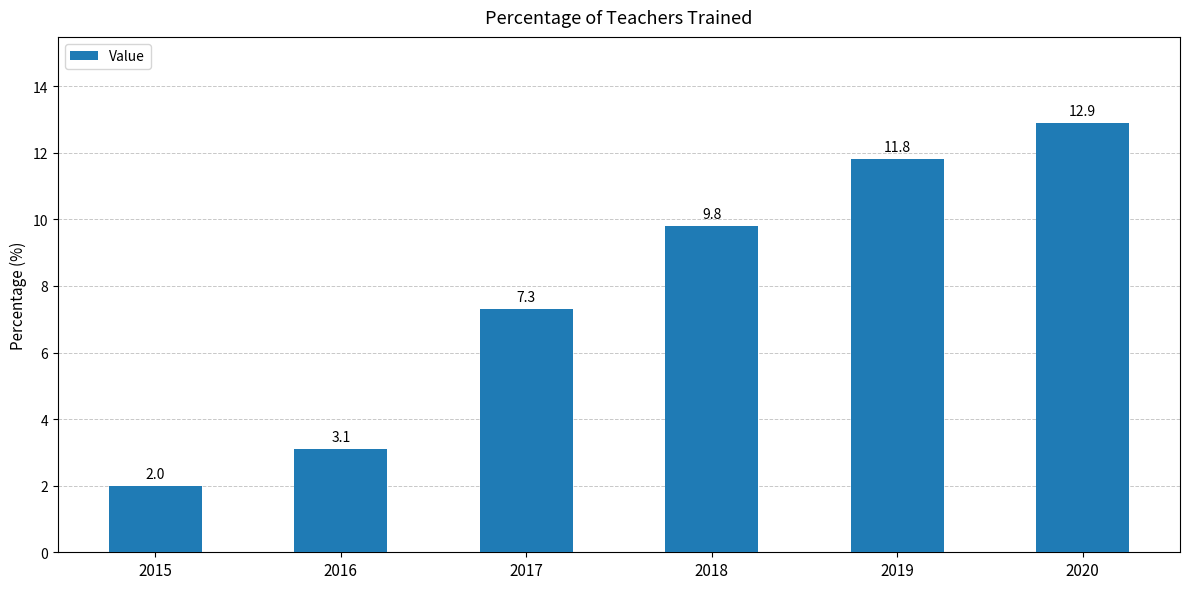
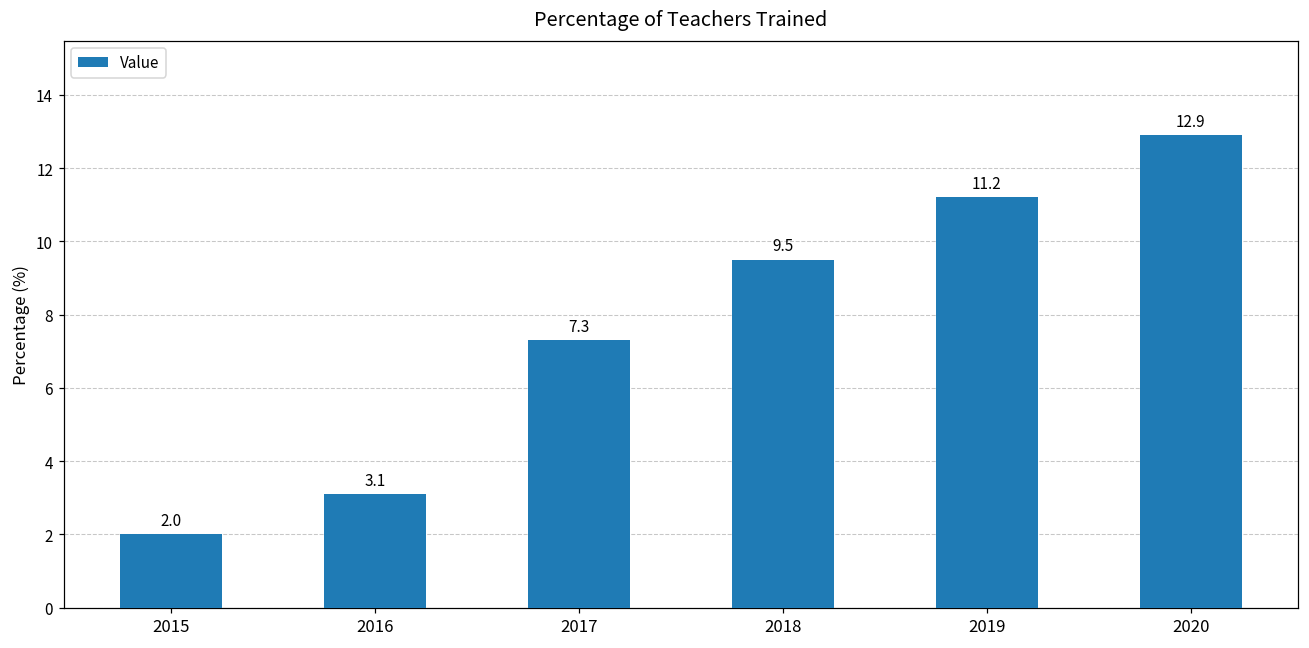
2018: 9.8 -> 9.5
2019: 11.8 -> 11.2
